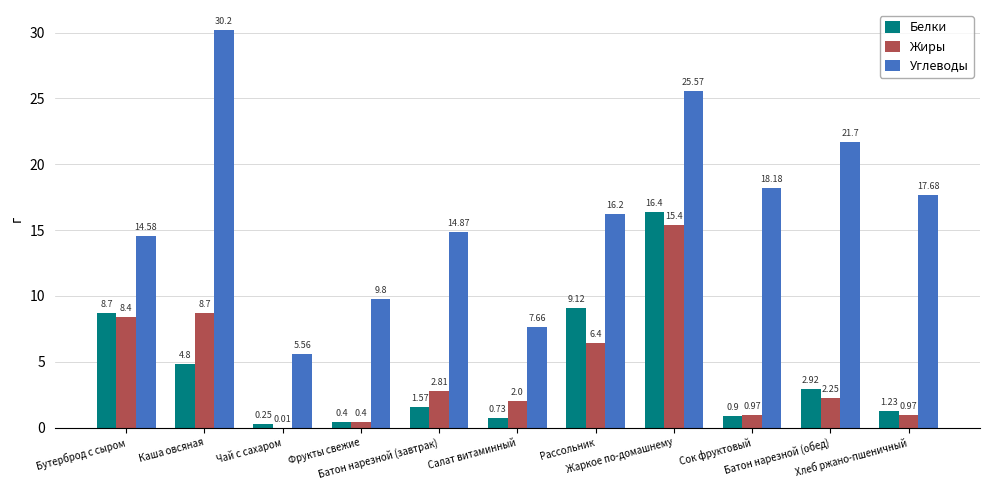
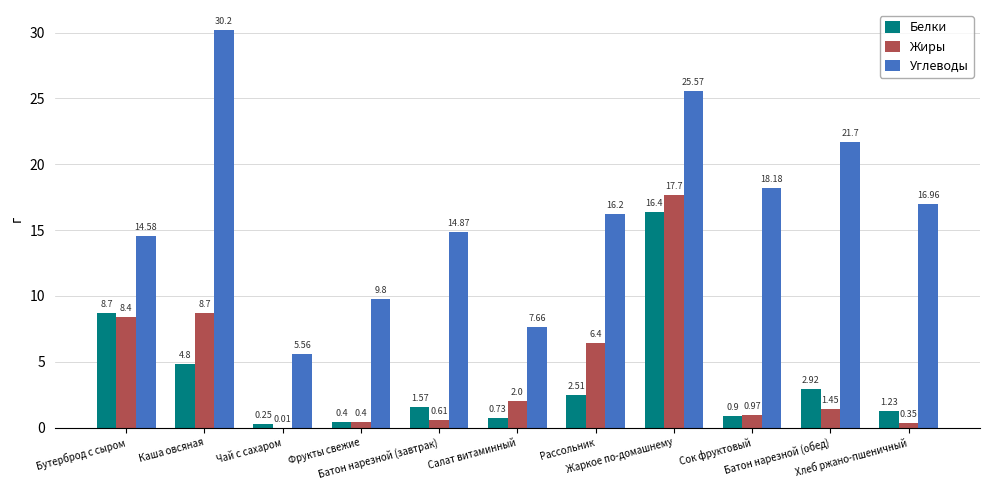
Жиры, Батон нарезной (завтрак): 2.81 -> 0.61
Белки, Рассольник: 9.12 -> 2.51
Жиры, Жаркое по-домашнему: 15.4 -> 17.7
Жиры, Батон нарезной (обед): 2.25 -> 1.45
Жиры, Хлеб ржано-пшеничный: 0.97 -> 0.35
Углеводы, Хлеб ржано-пшеничный: 17.68 -> 16.96
